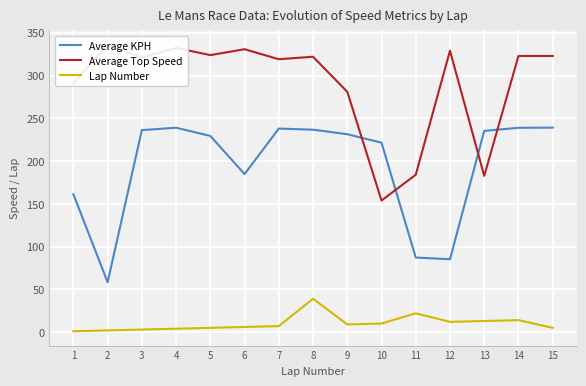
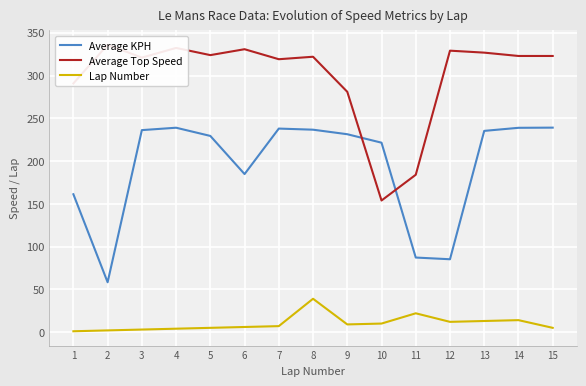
Average Top Speed, 13: 180 -> 330
